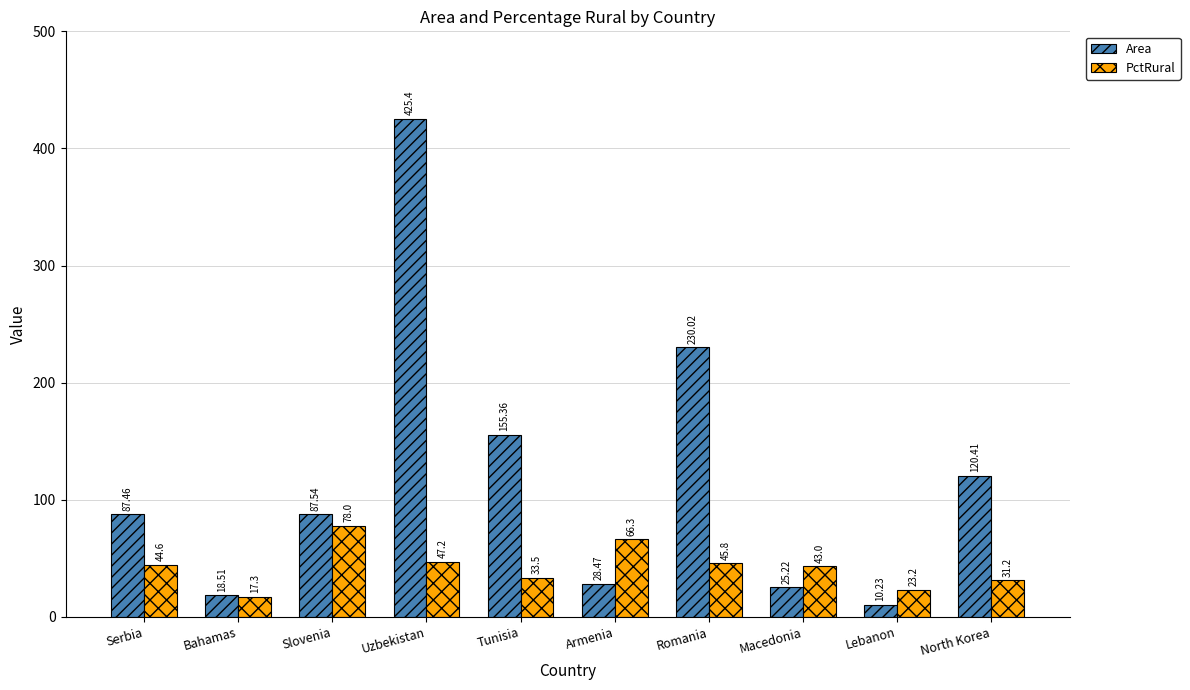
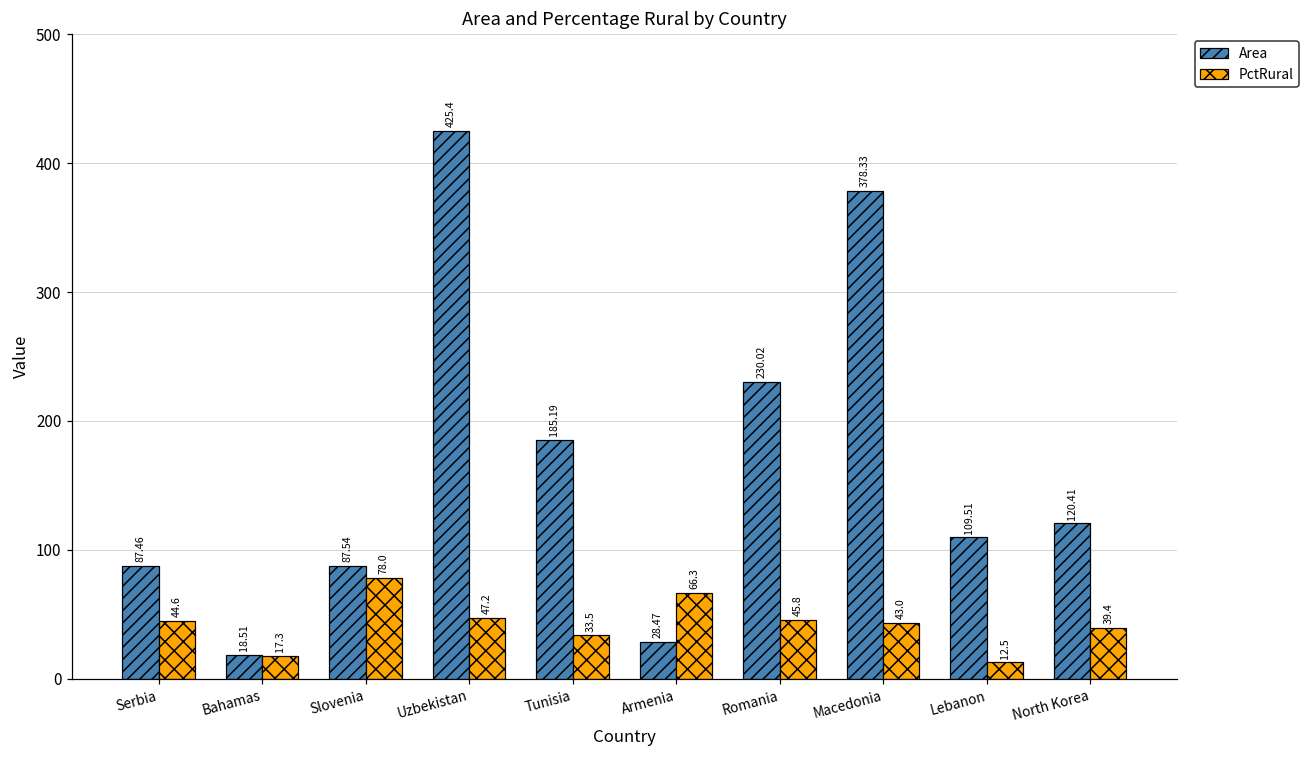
Area, Tunisia: 155.36 -> 185.19
Area, Macedonia: 25.22 -> 378.33
Area, Lebanon: 10.23 -> 109.51
PctRural, Lebanon: 23.2 -> 12.5
PctRural, North Korea: 31.2 -> 39.4
